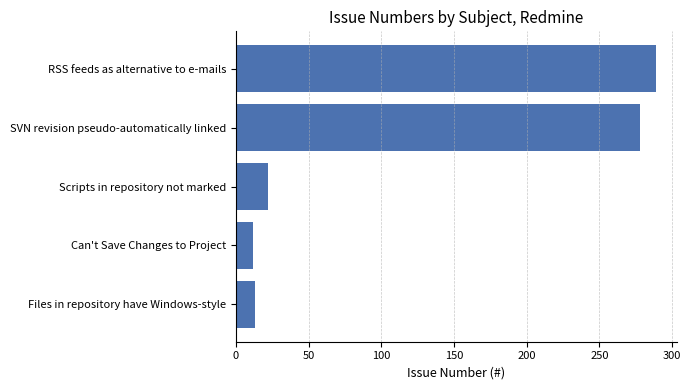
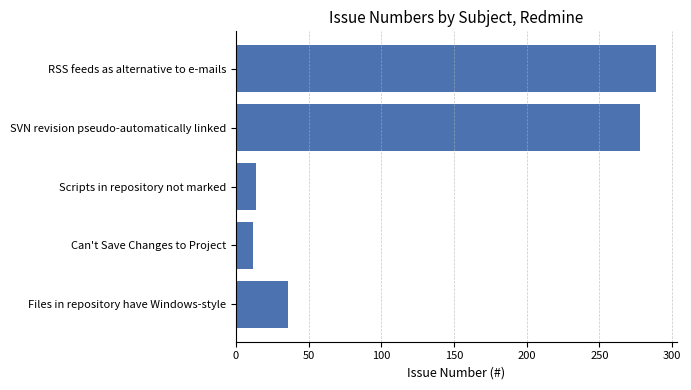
Scripts in repository not marked: 22 -> 14
Files in repository have Windows-style: 13 -> 36
